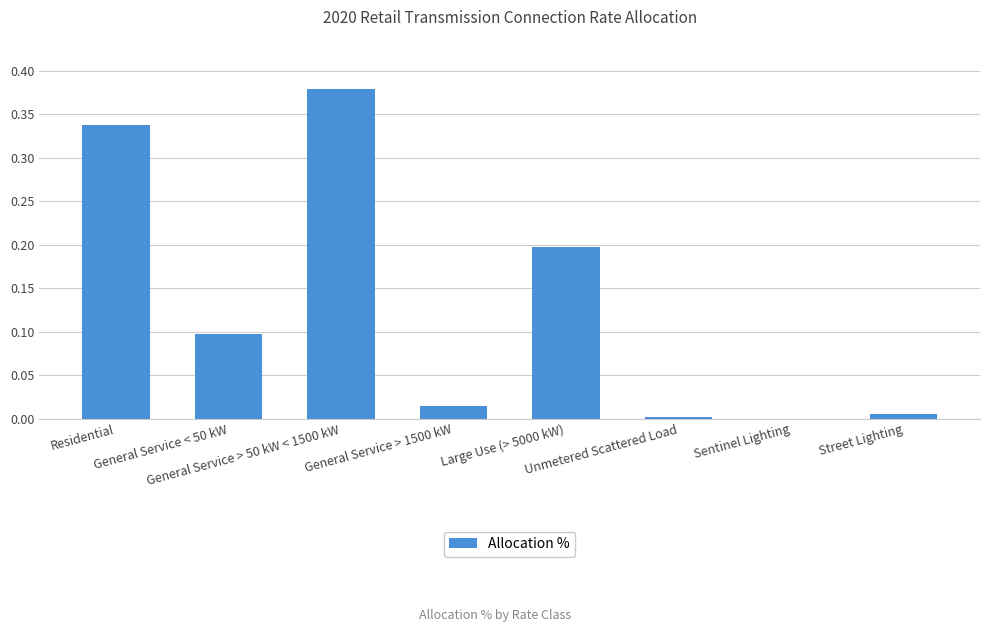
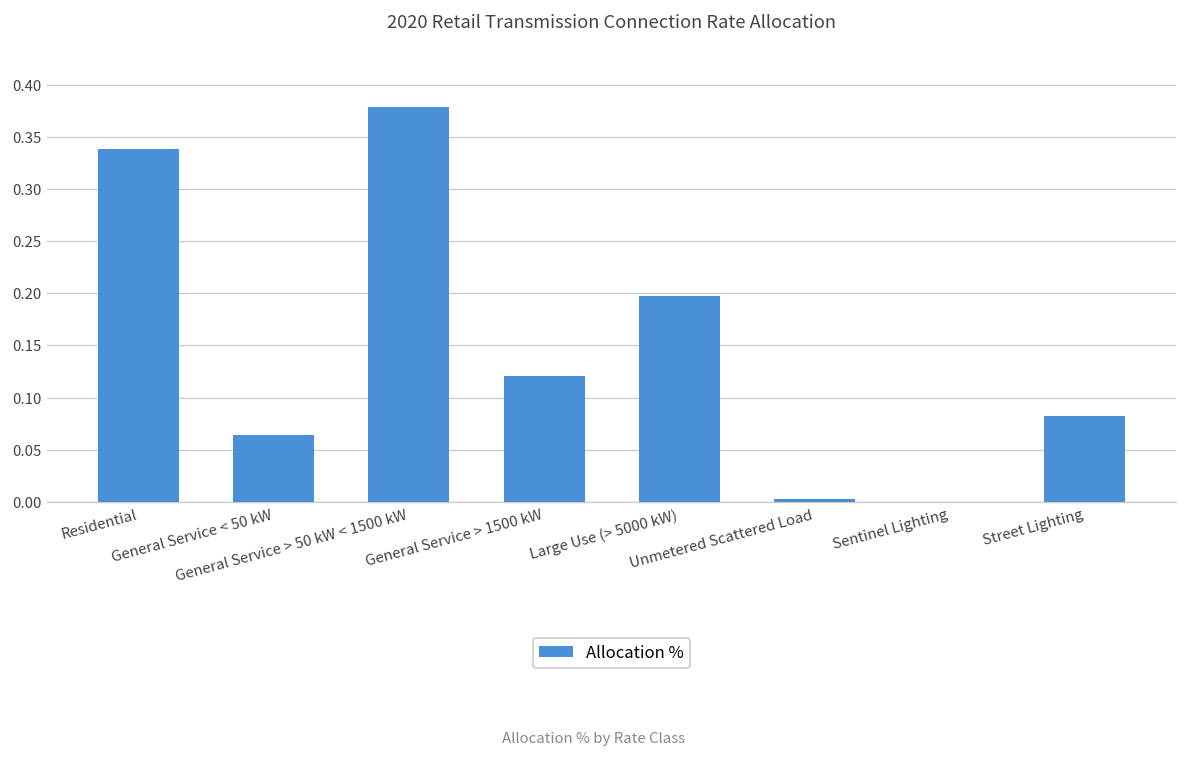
General Service < 50 kW: 0.10 -> 0.06
General Service > 1500 kW: 0.01 -> 0.12
Street Lighting: 0.01 -> 0.08
